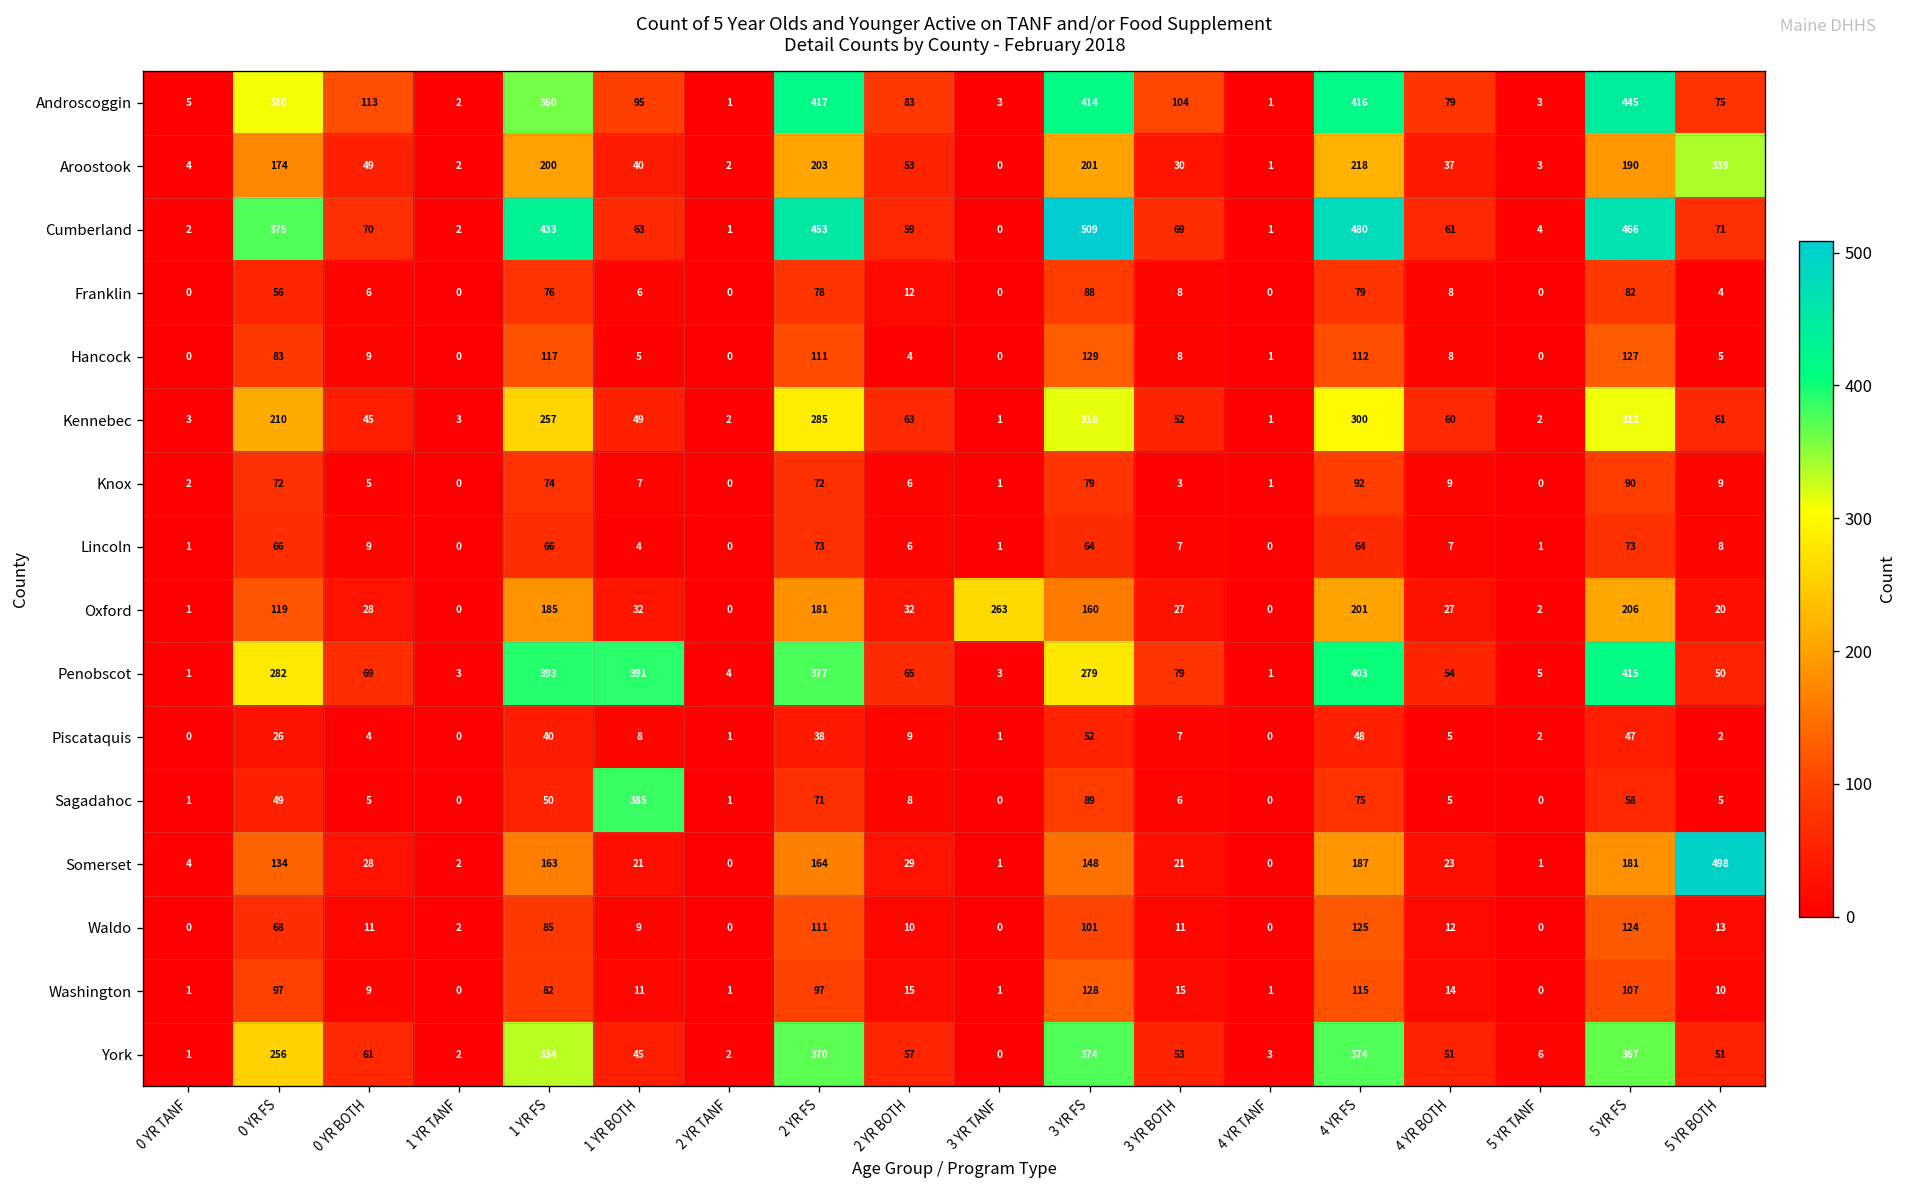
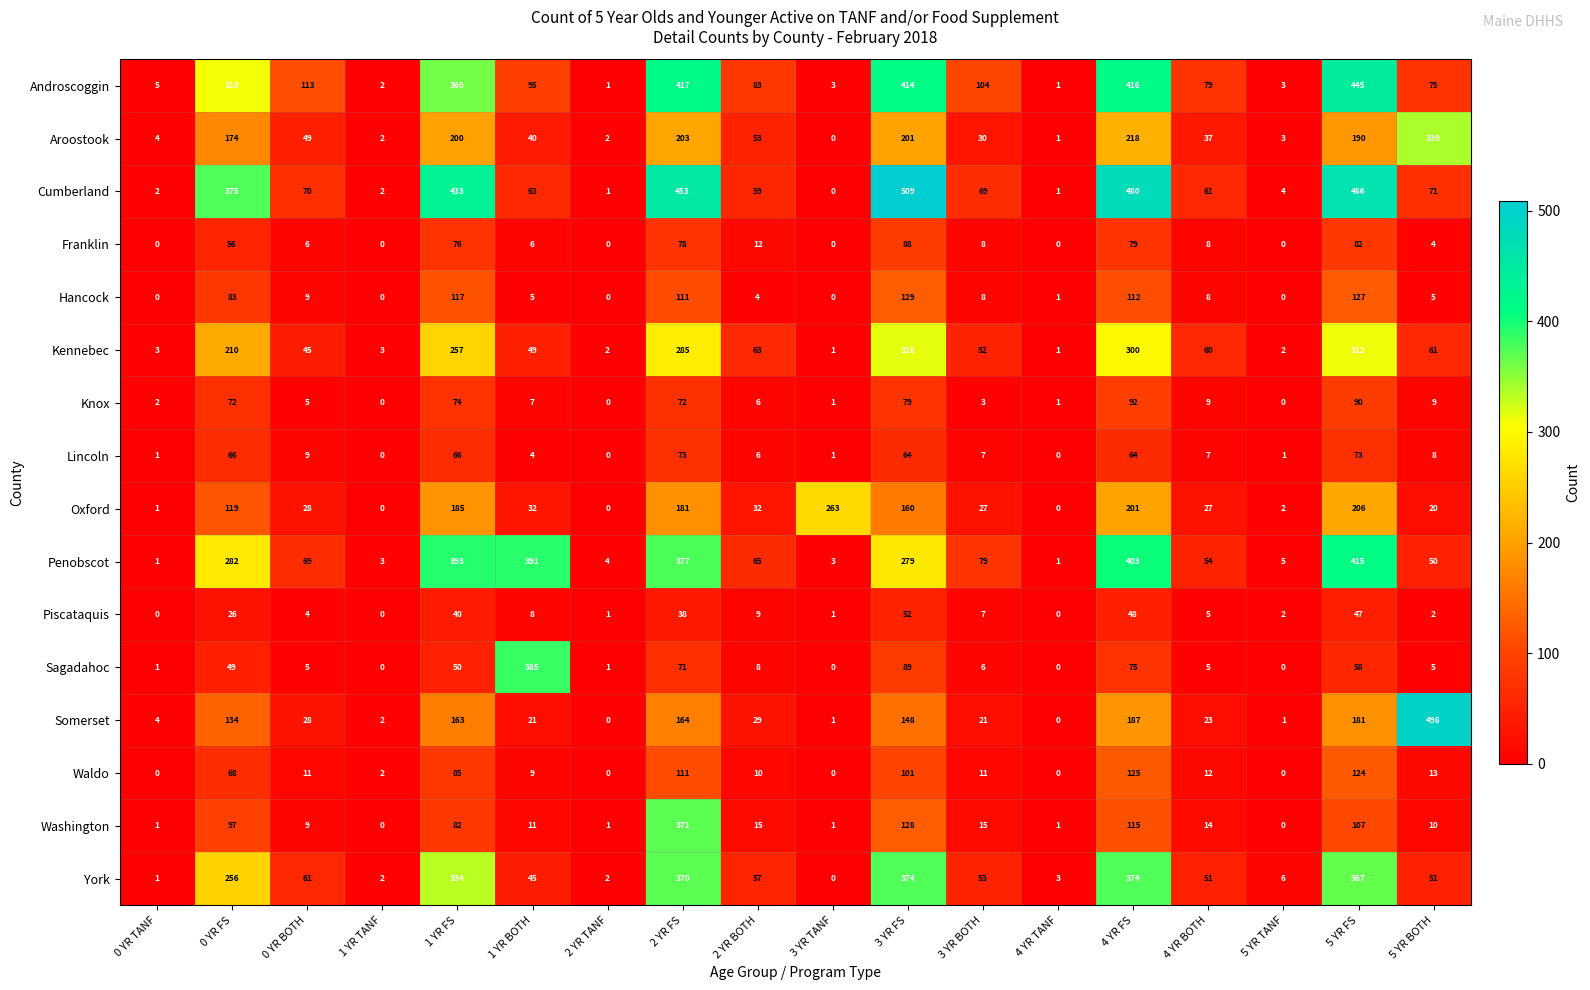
Washington, 2 YR FS: 97 -> 371
